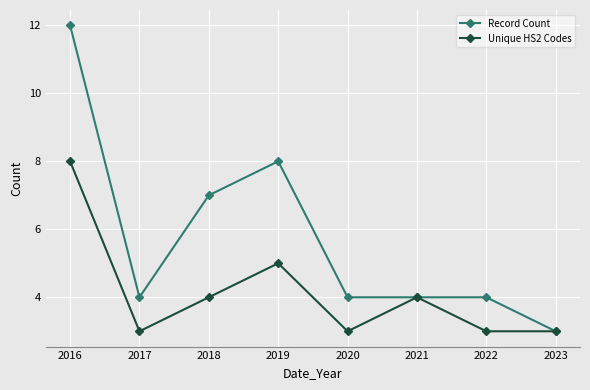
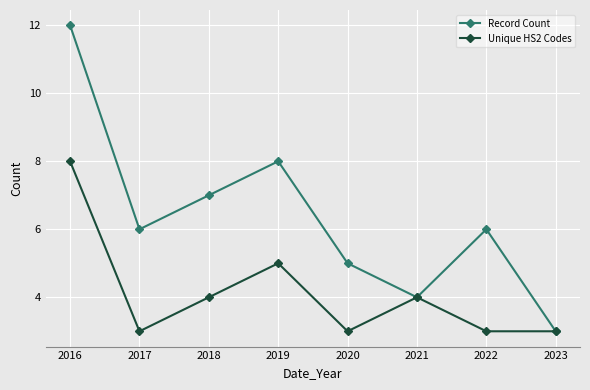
Record Count, 2017: 4 -> 6
Record Count, 2020: 4 -> 5
Record Count, 2022: 4 -> 6
